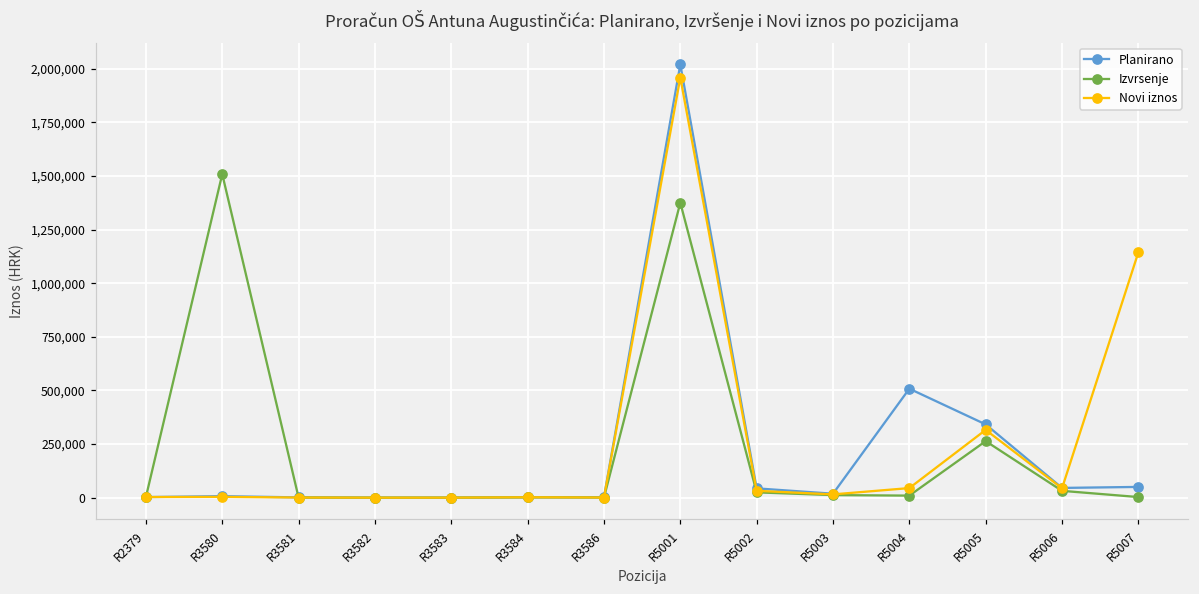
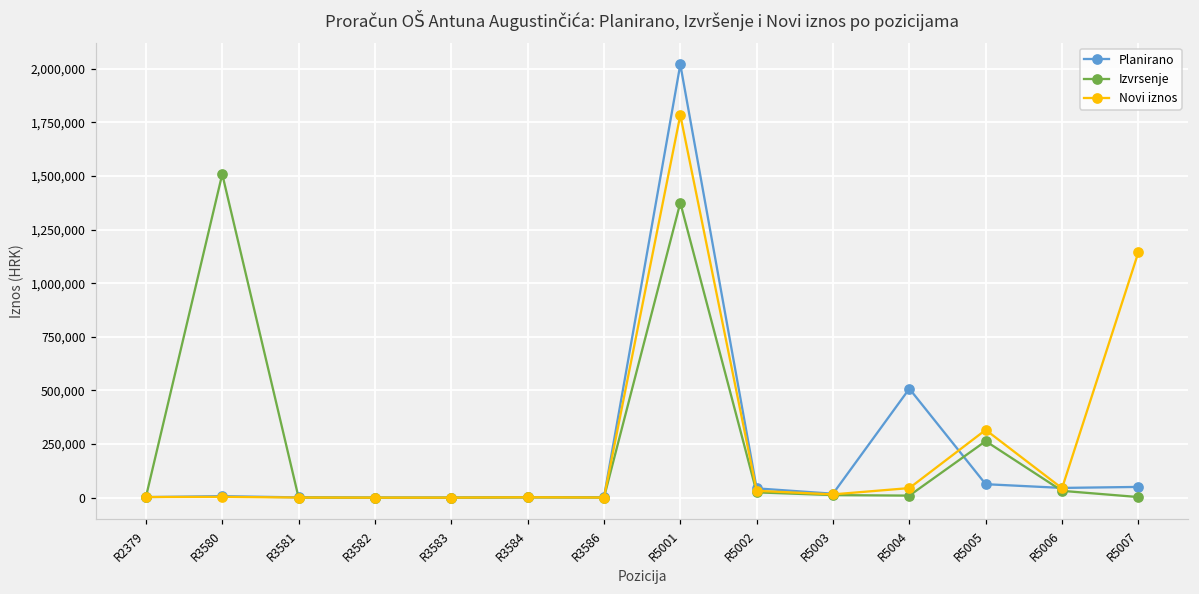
Novi iznos, R5001: 1,960,000 -> 1,780,000
Planirano, R5005: 340,000 -> 60,000
